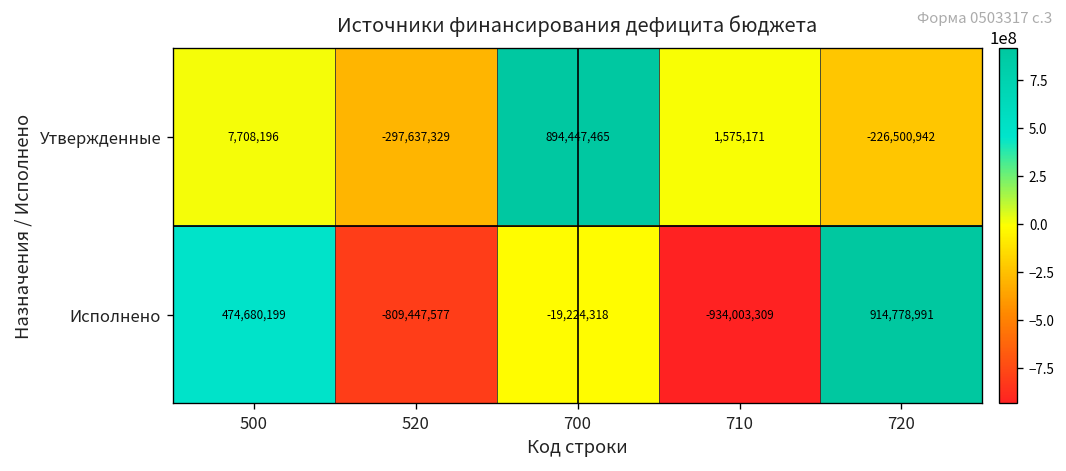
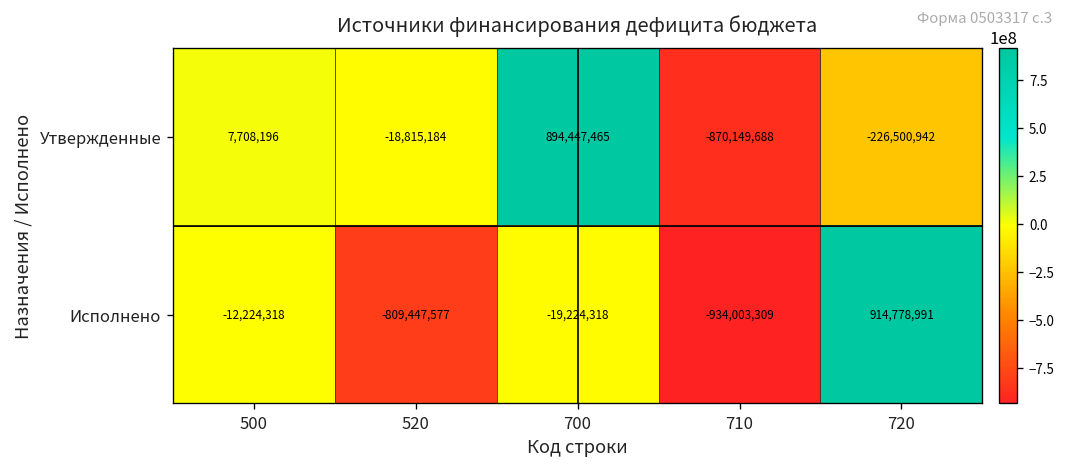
Утвержденные, 520: -297,637,329 -> -18,815,184
Утвержденные, 710: 1,575,171 -> -870,149,688
Исполнено, 500: 474,680,199 -> -12,224,318
